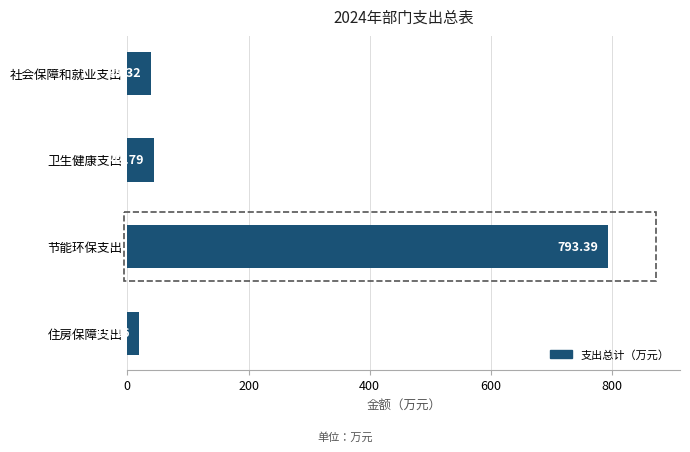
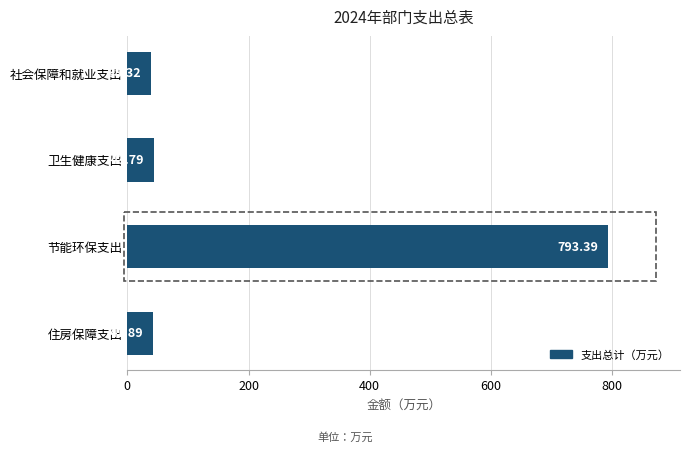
住房保障支出: 20 -> 40
